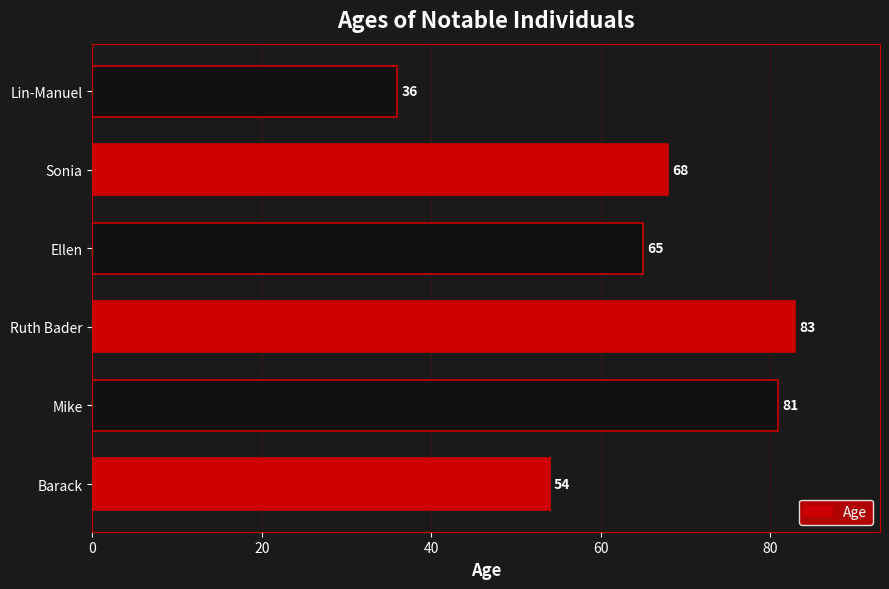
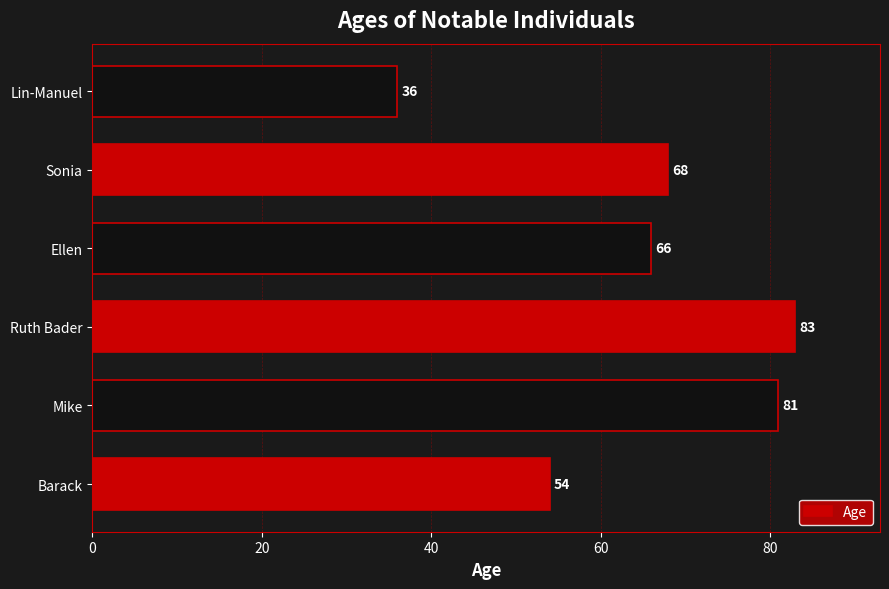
Ellen: 65 -> 66
